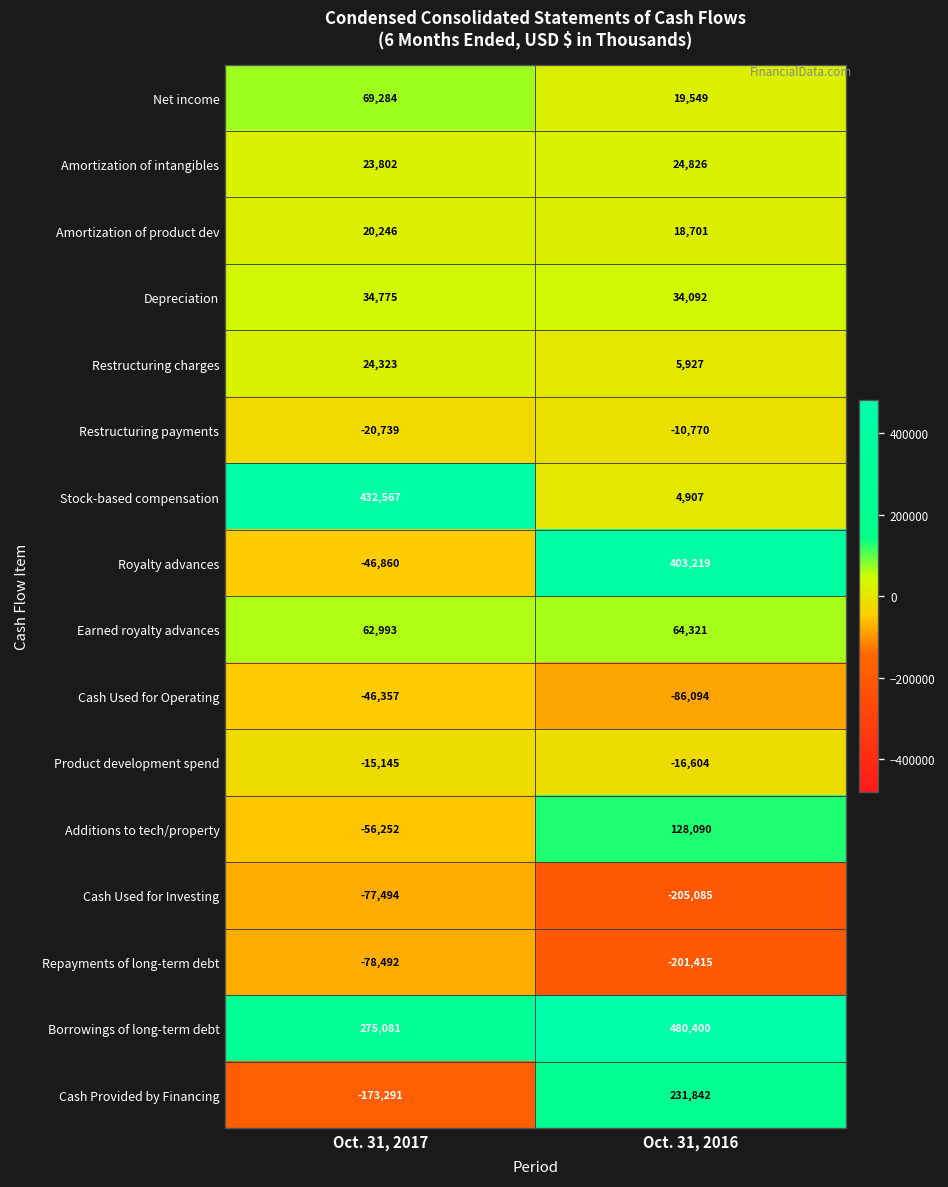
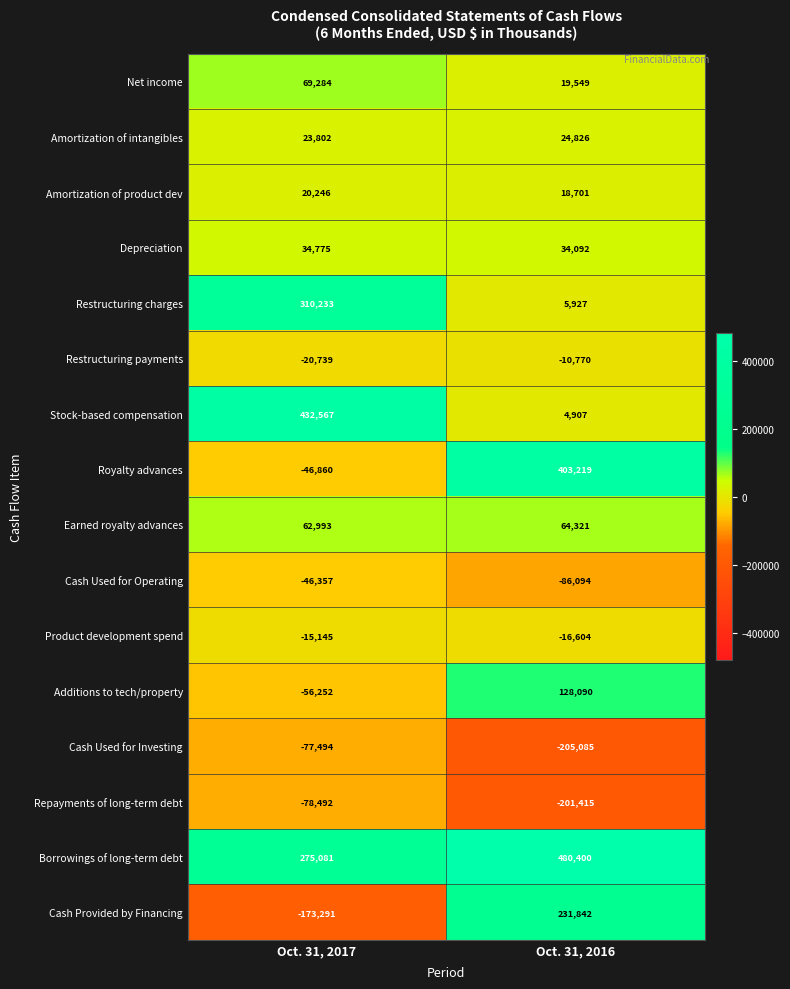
Restructuring charges, Oct. 31, 2017: 24,323 -> 310,233
